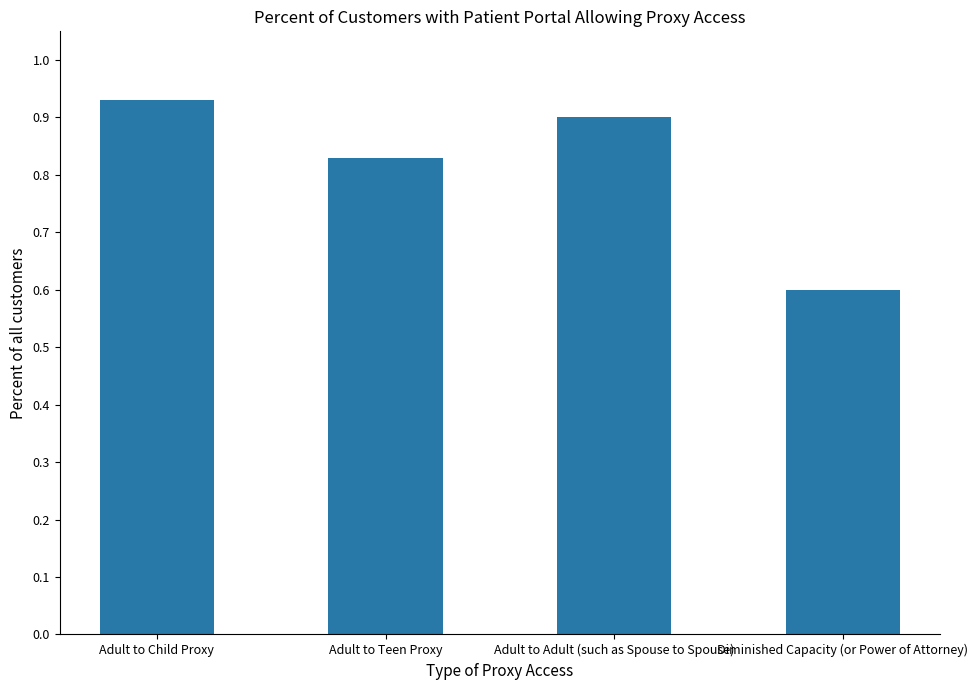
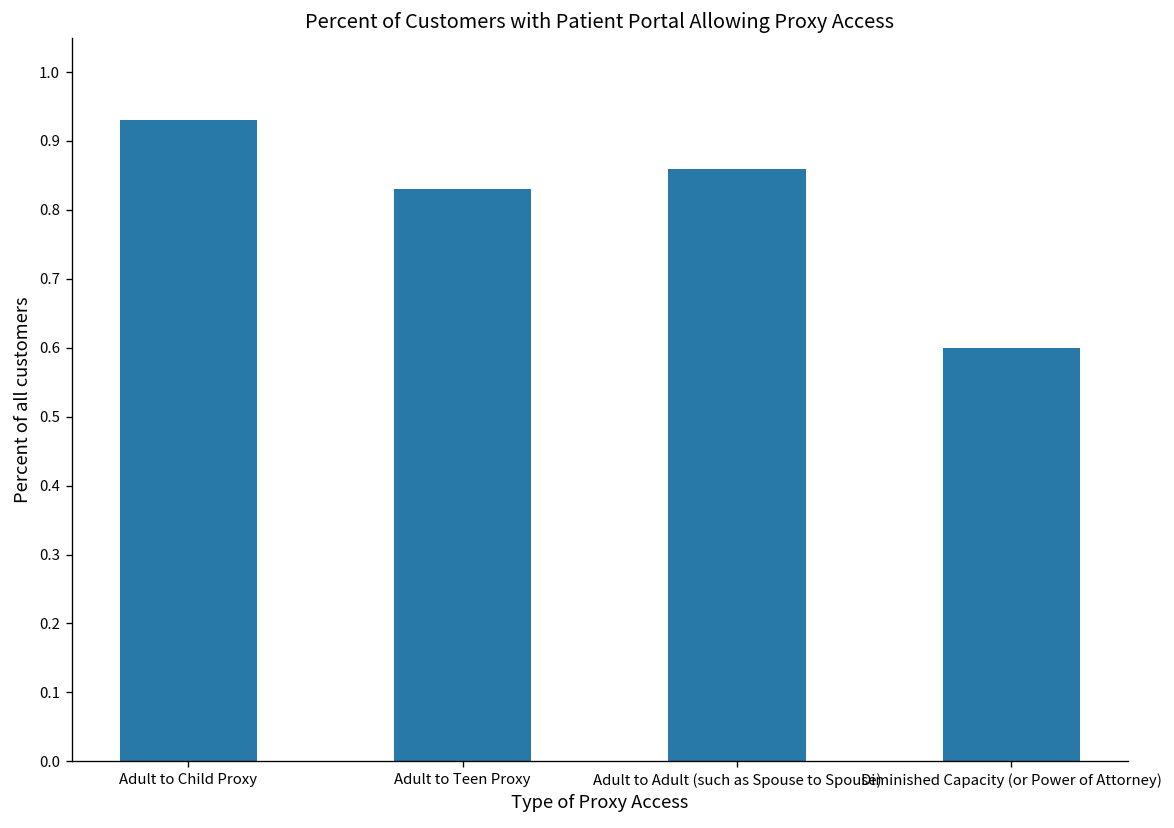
Adult to Adult (such as Spouse to Spouse): 0.90 -> 0.86
